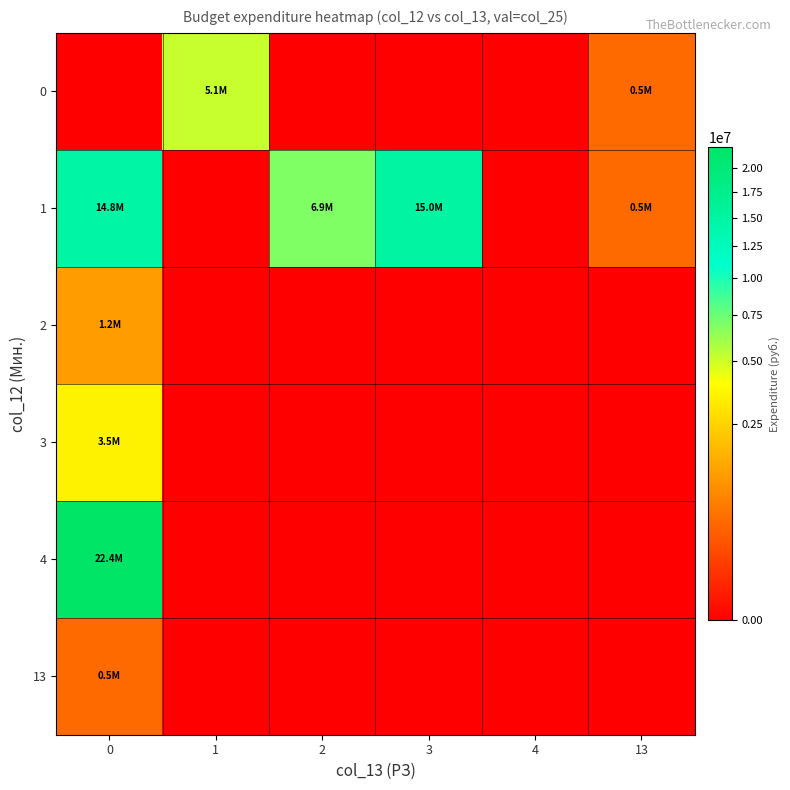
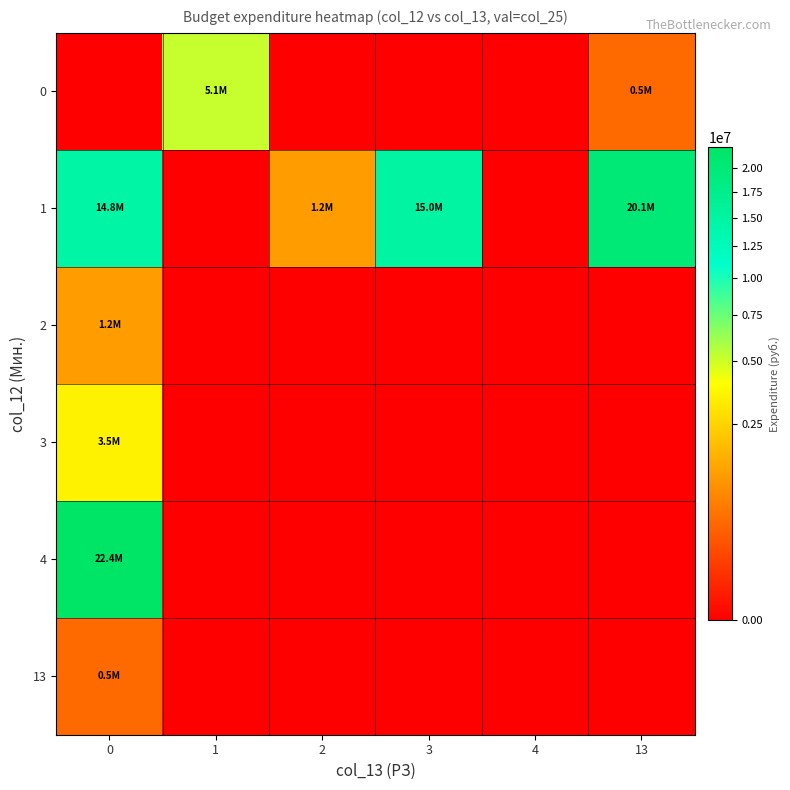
1, 2: 6.9M -> 1.2M
1, 13: 0.5M -> 20.1M
